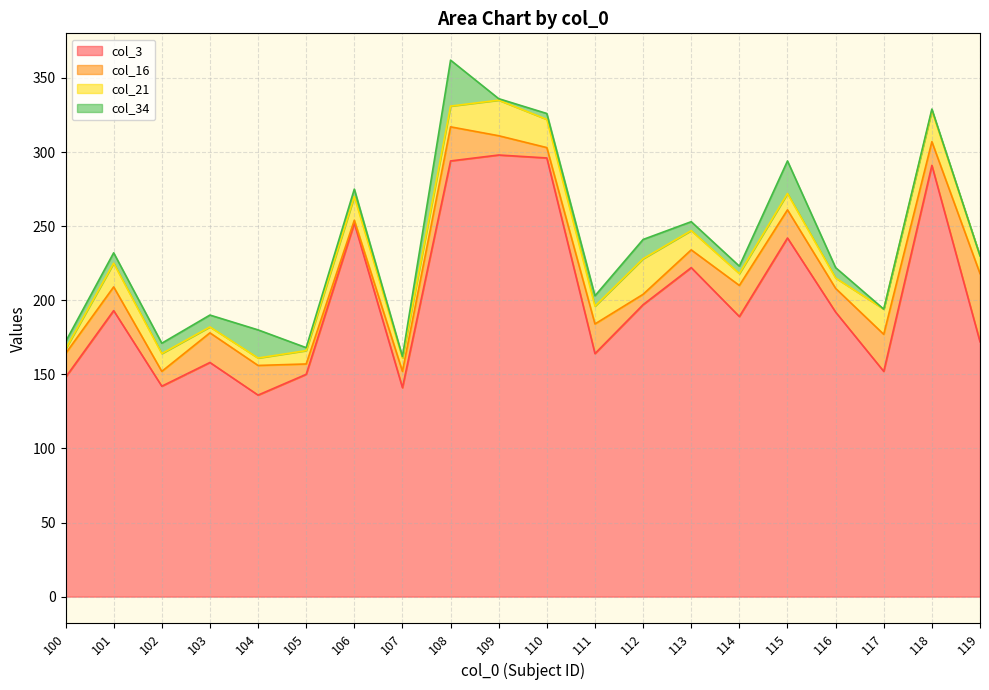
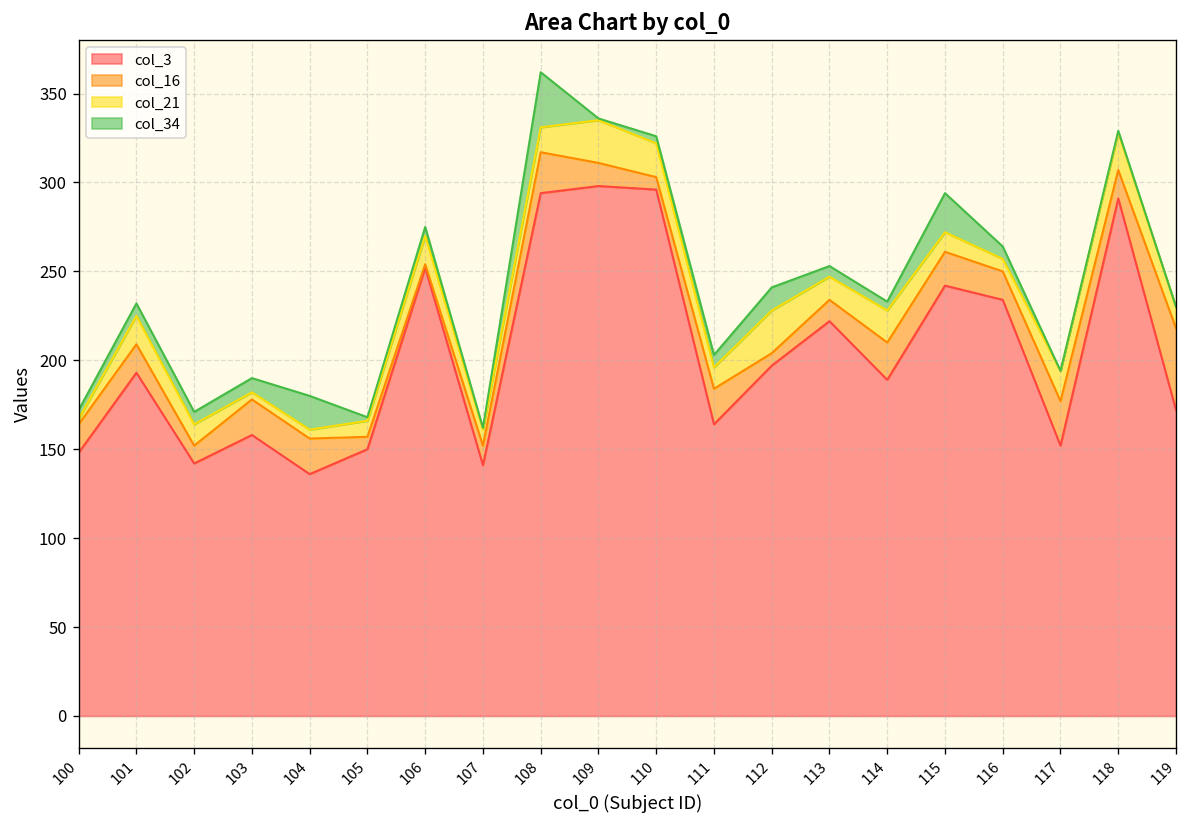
col_21, 114: 8 -> 18
col_3, 116: 192 -> 234
